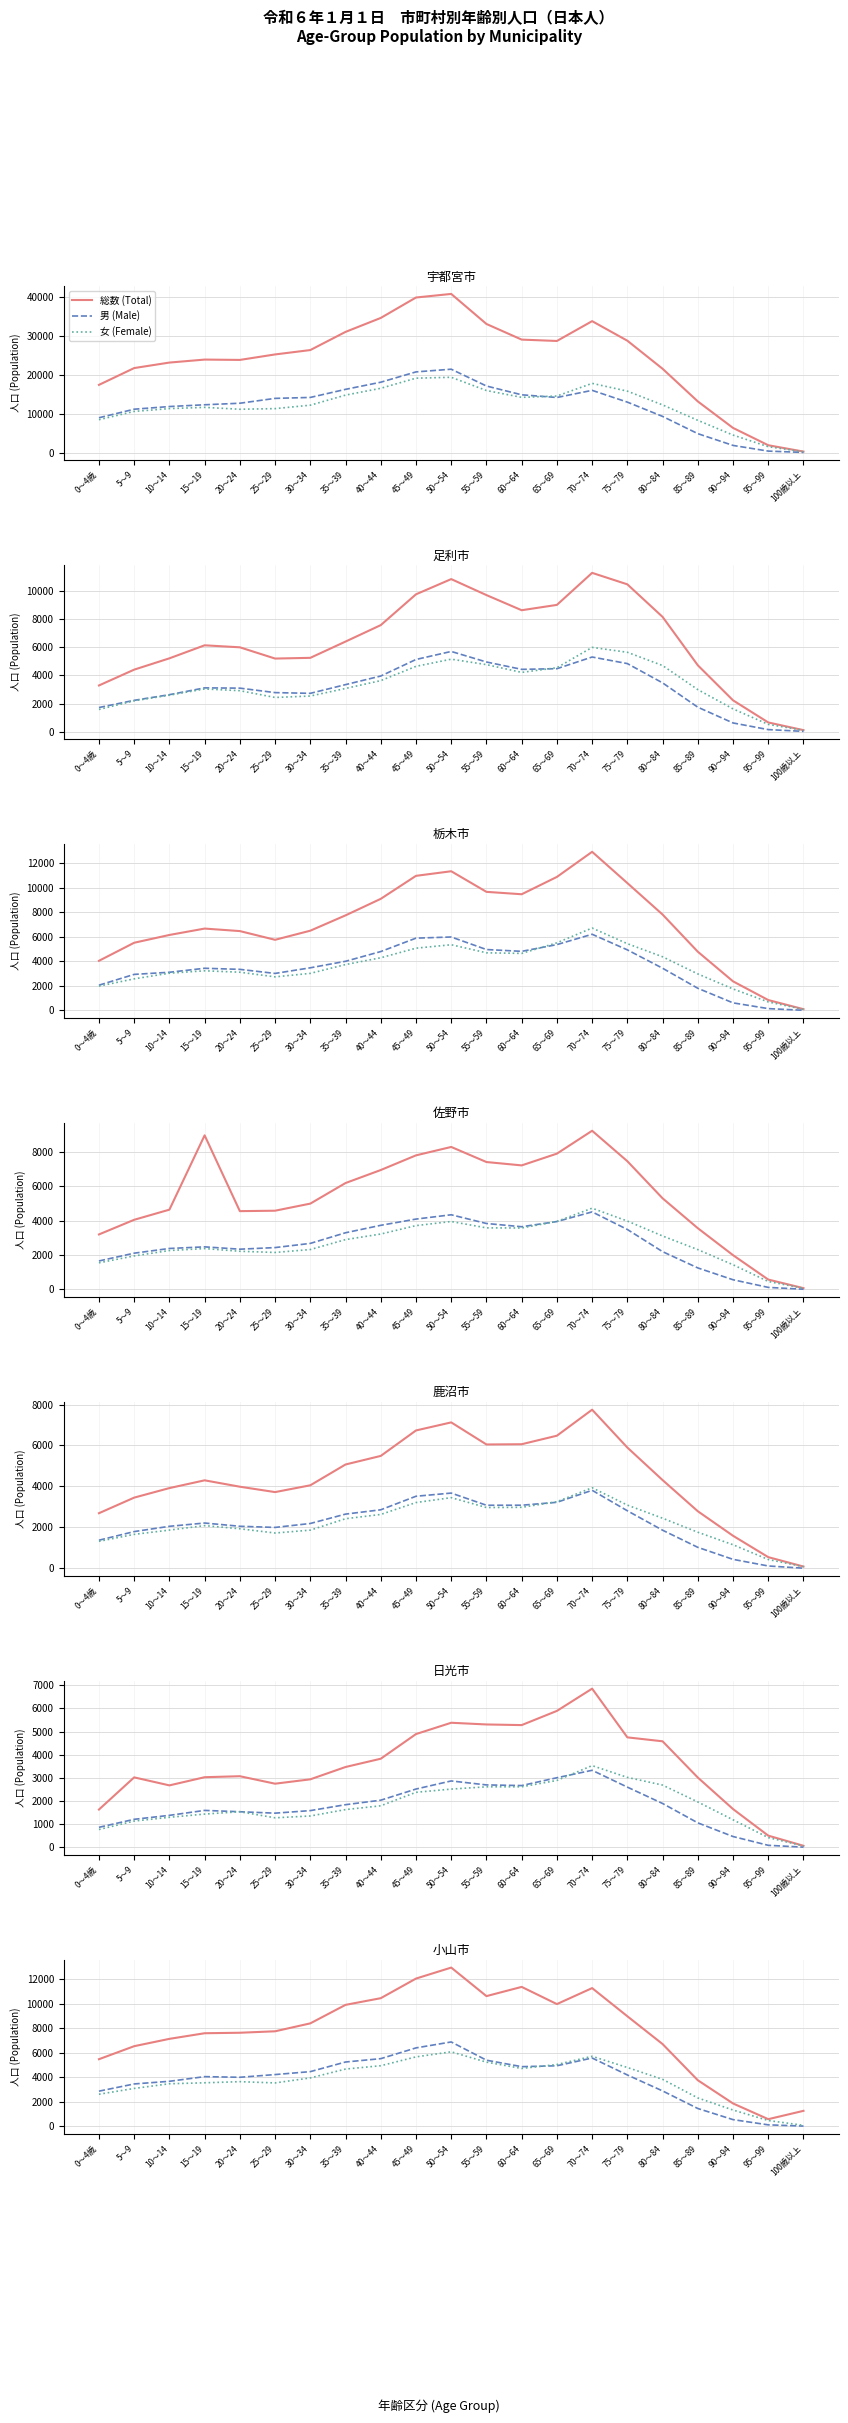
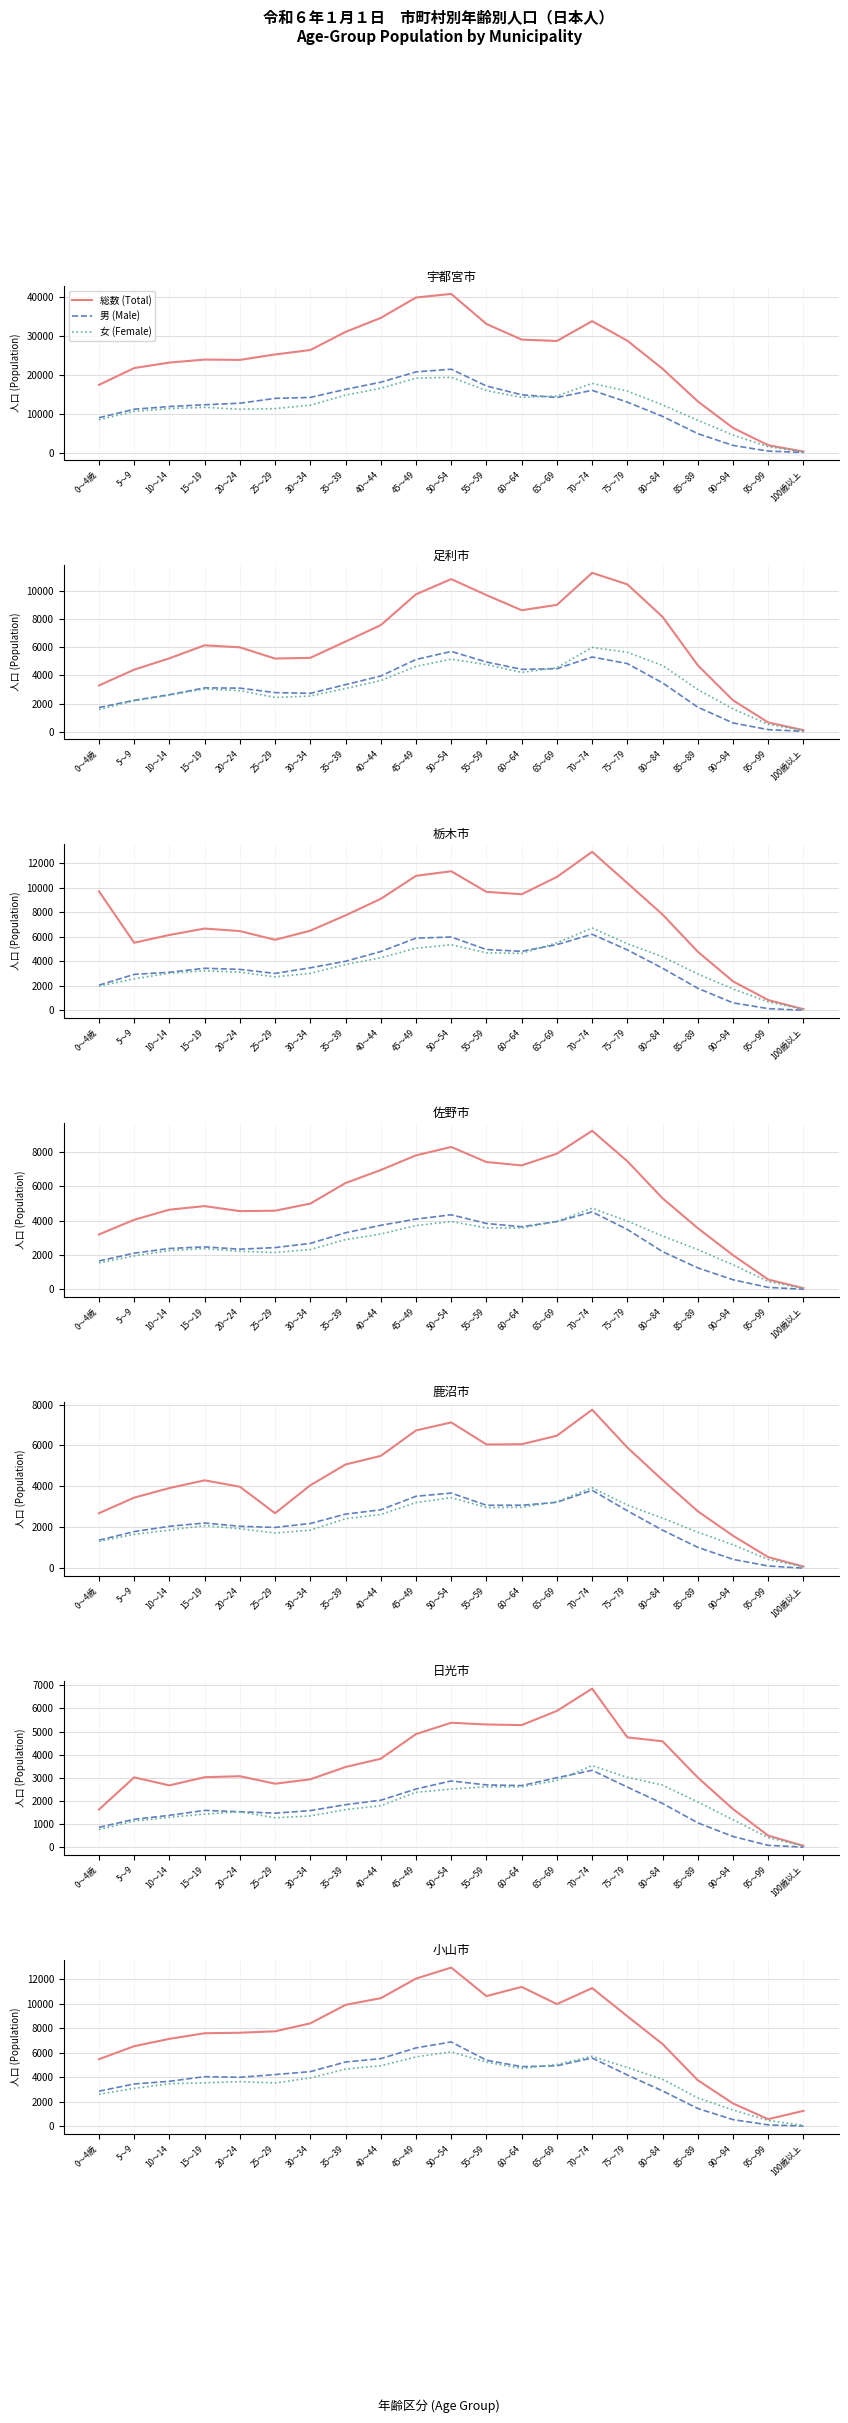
栃木市, 総数 (Total), 0～4歳: 4000 -> 9700
佐野市, 総数 (Total), 15～19: 9000 -> 4900
鹿沼市, 総数 (Total), 25～29: 3700 -> 2700
